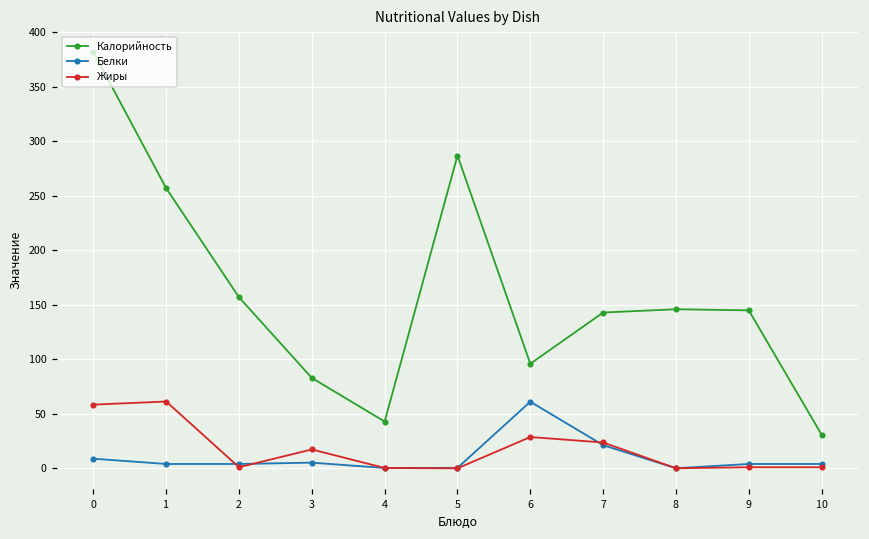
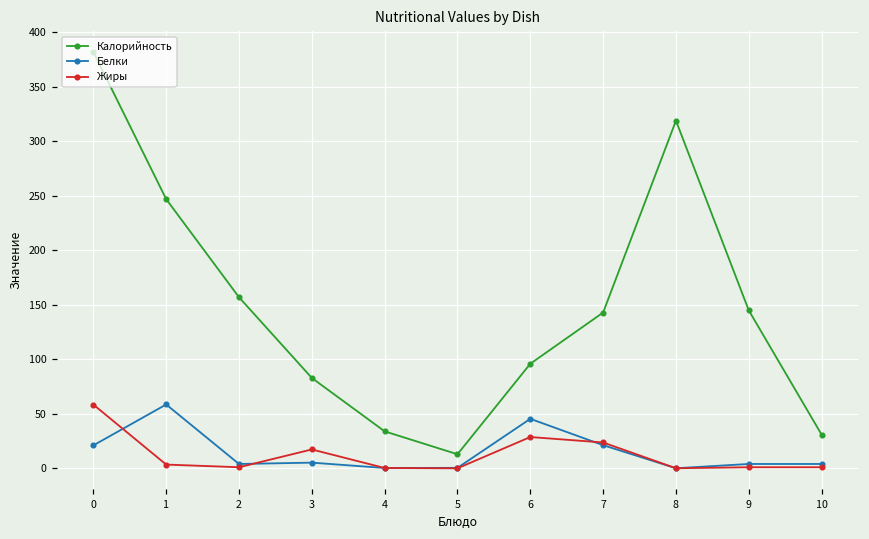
Белки, 0: 10 -> 20
Калорийность, 1: 260 -> 250
Белки, 1: 0 -> 60
Жиры, 1: 60 -> 0
Калорийность, 4: 40 -> 30
Калорийность, 5: 290 -> 10
Белки, 6: 60 -> 50
Калорийность, 8: 150 -> 320
